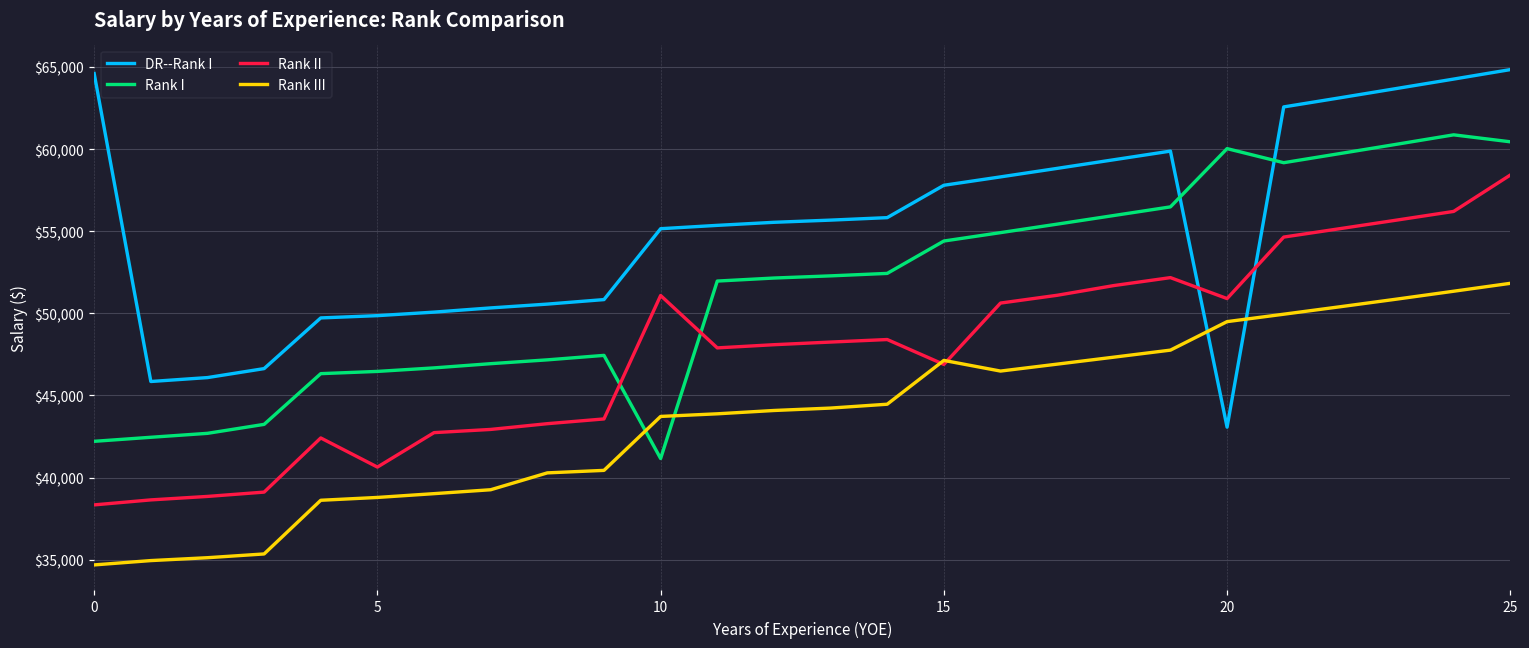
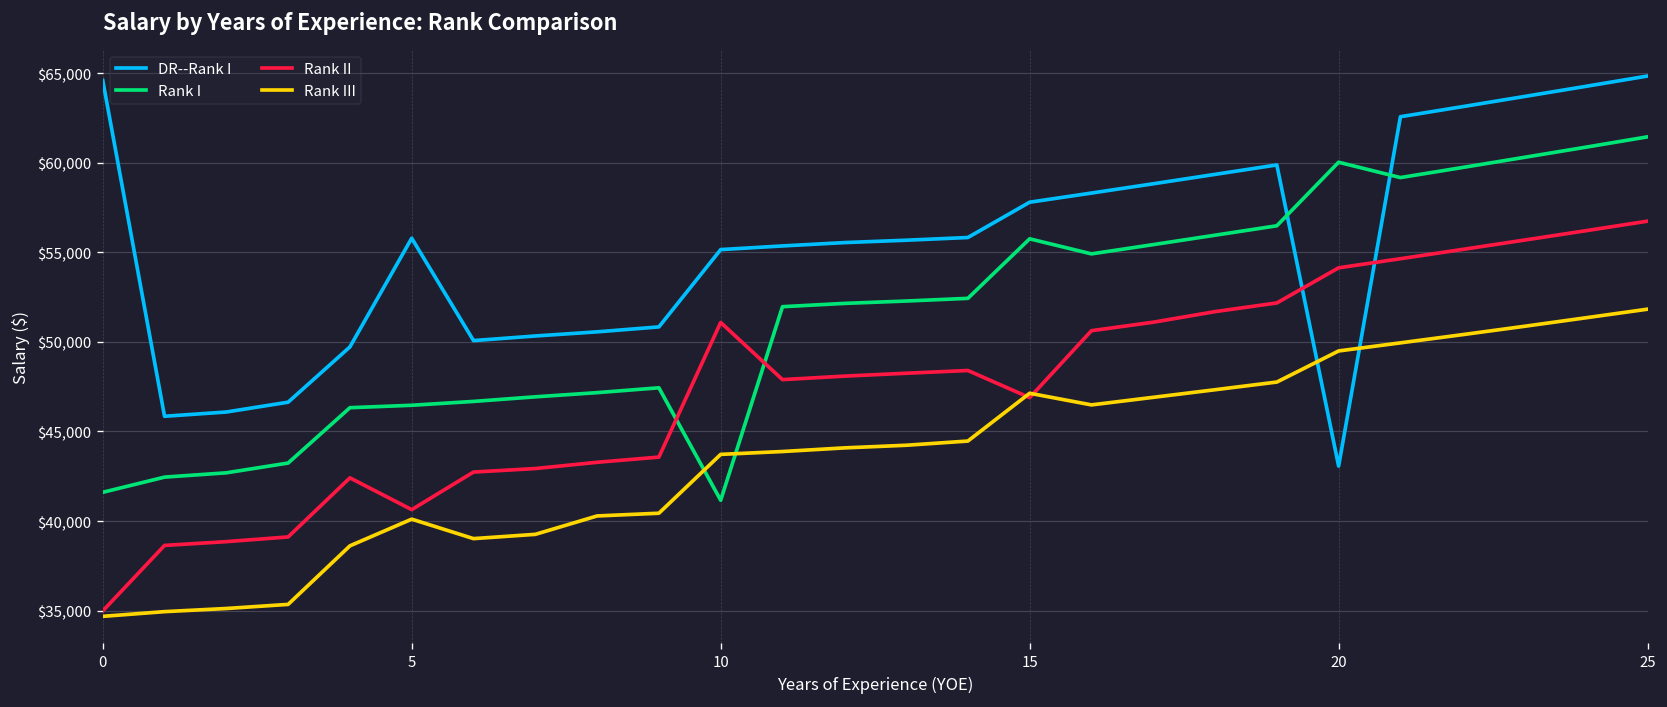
Rank I, 0: $42,200 -> $41,600
Rank II, 0: $38,300 -> $35,000
DR--Rank I, 5: $49,900 -> $55,800
Rank III, 5: $38,800 -> $40,100
Rank I, 15: $54,400 -> $55,800
Rank II, 20: $50,900 -> $54,100
Rank I, 25: $60,400 -> $61,400
Rank II, 25: $58,400 -> $56,700
